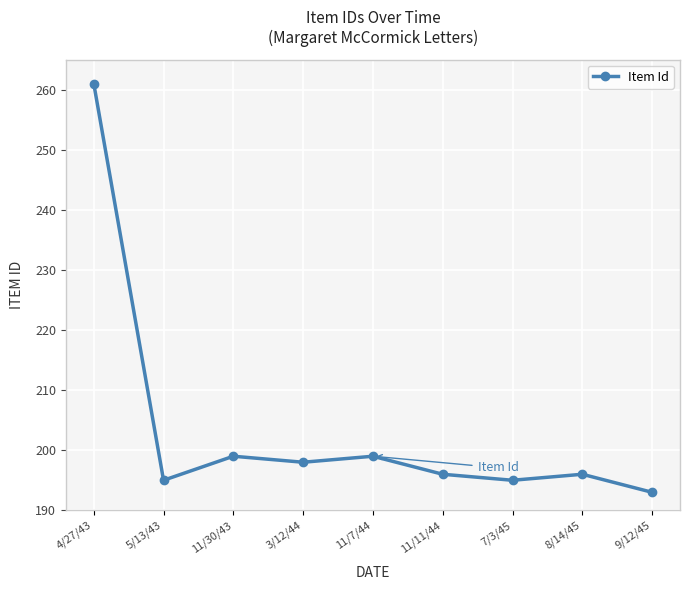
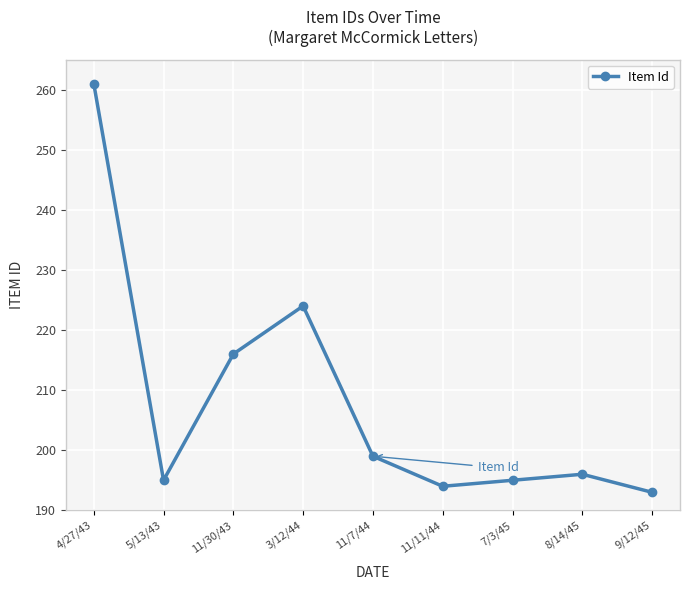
11/30/43: 199 -> 216
3/12/44: 198 -> 224
11/11/44: 196 -> 194
